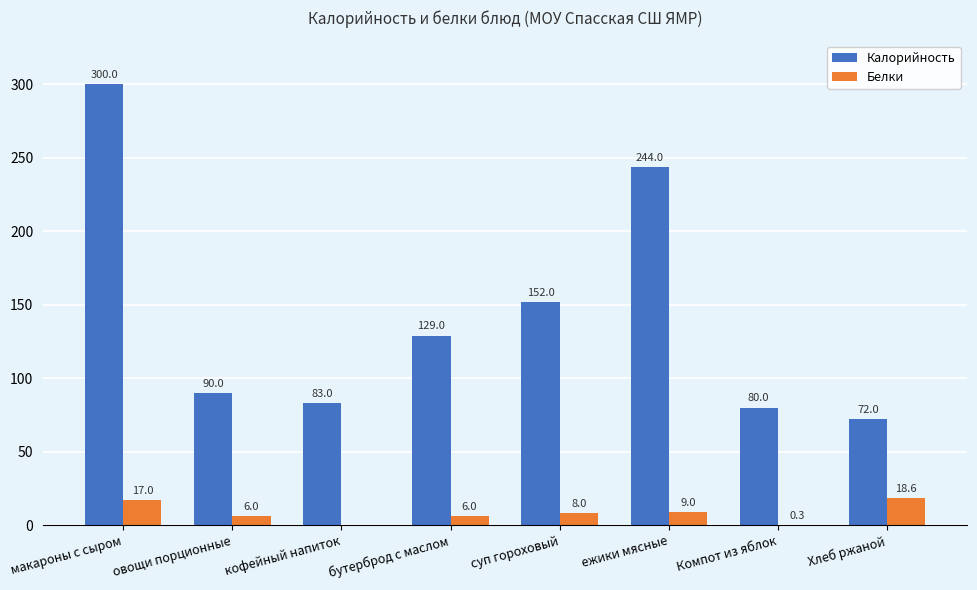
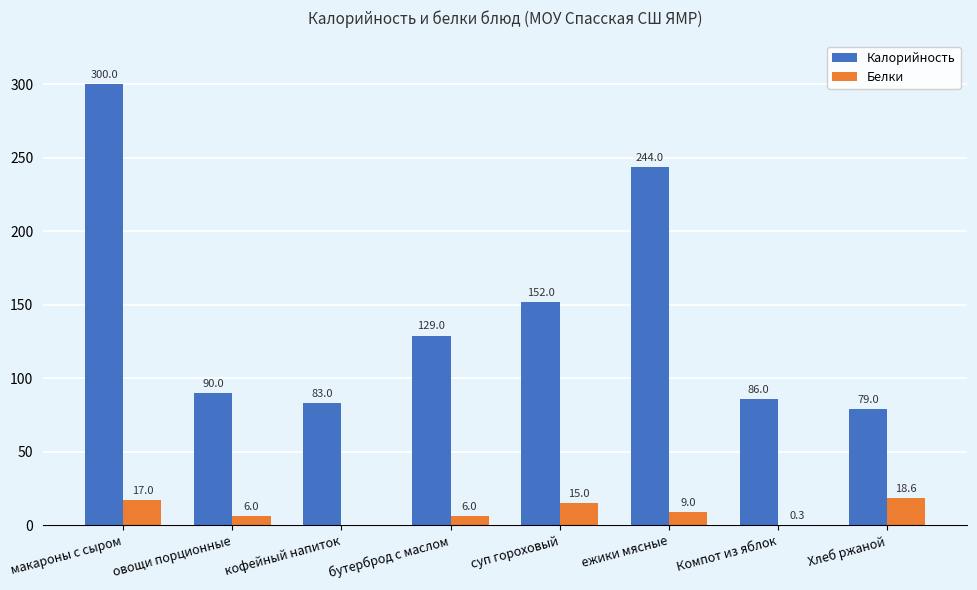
Белки, суп гороховый: 8.0 -> 15.0
Калорийность, Компот из яблок: 80.0 -> 86.0
Калорийность, Хлеб ржаной: 72.0 -> 79.0
